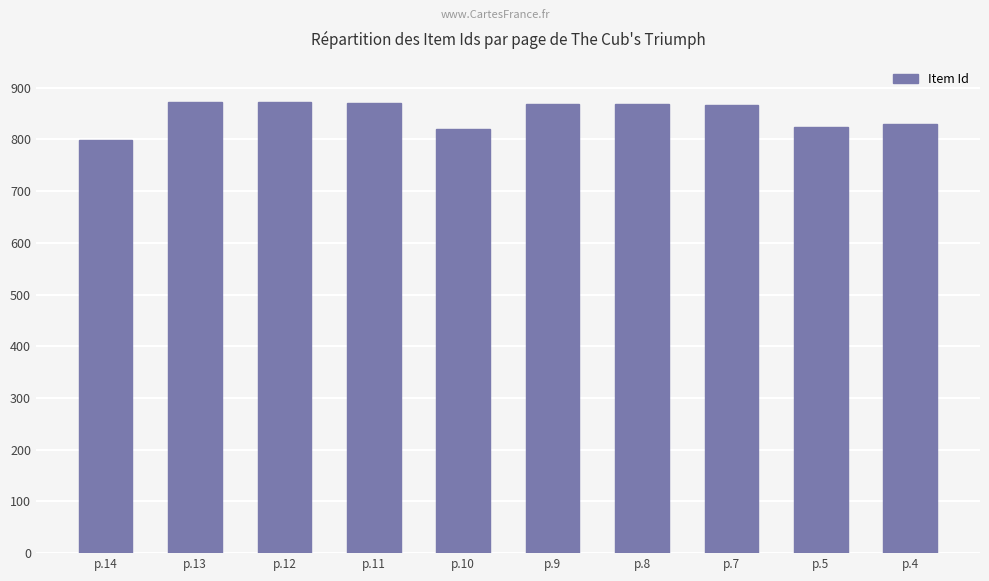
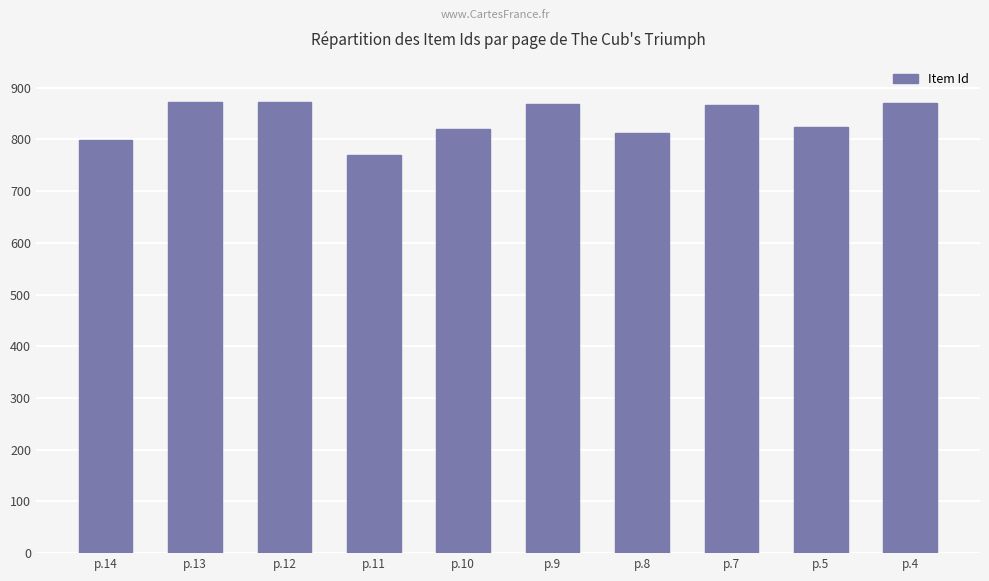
p.11: 870 -> 770
p.8: 870 -> 810
p.4: 830 -> 870
